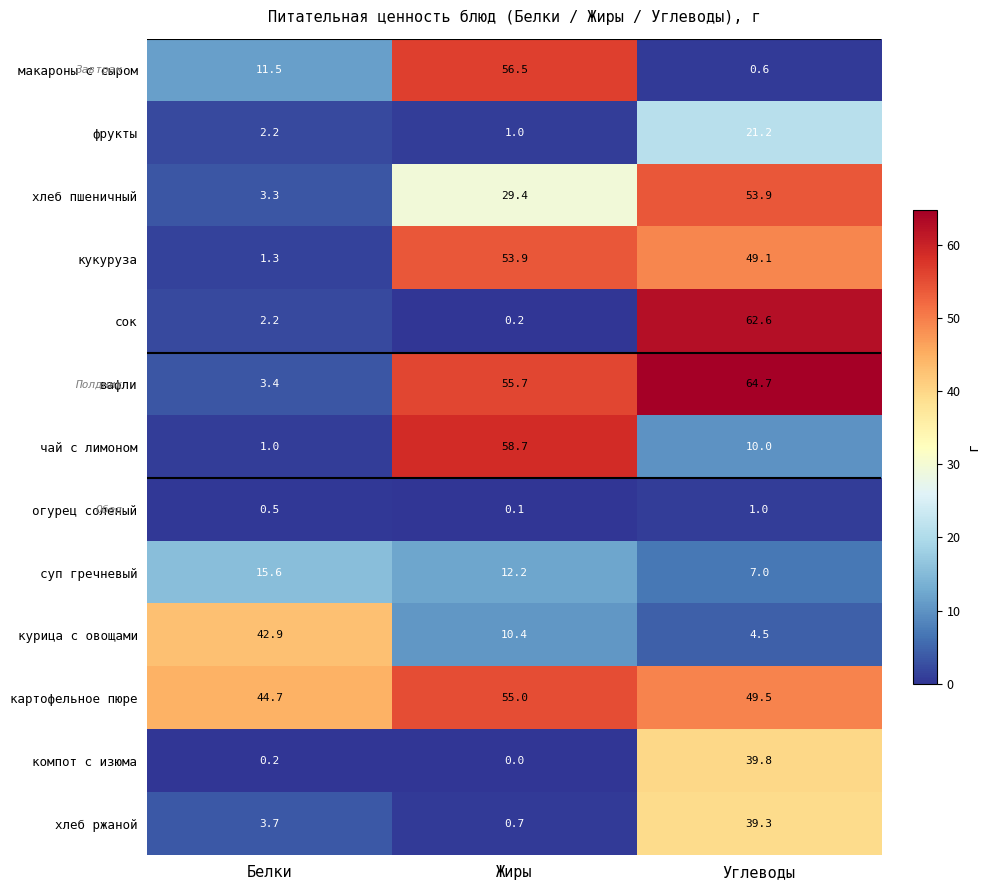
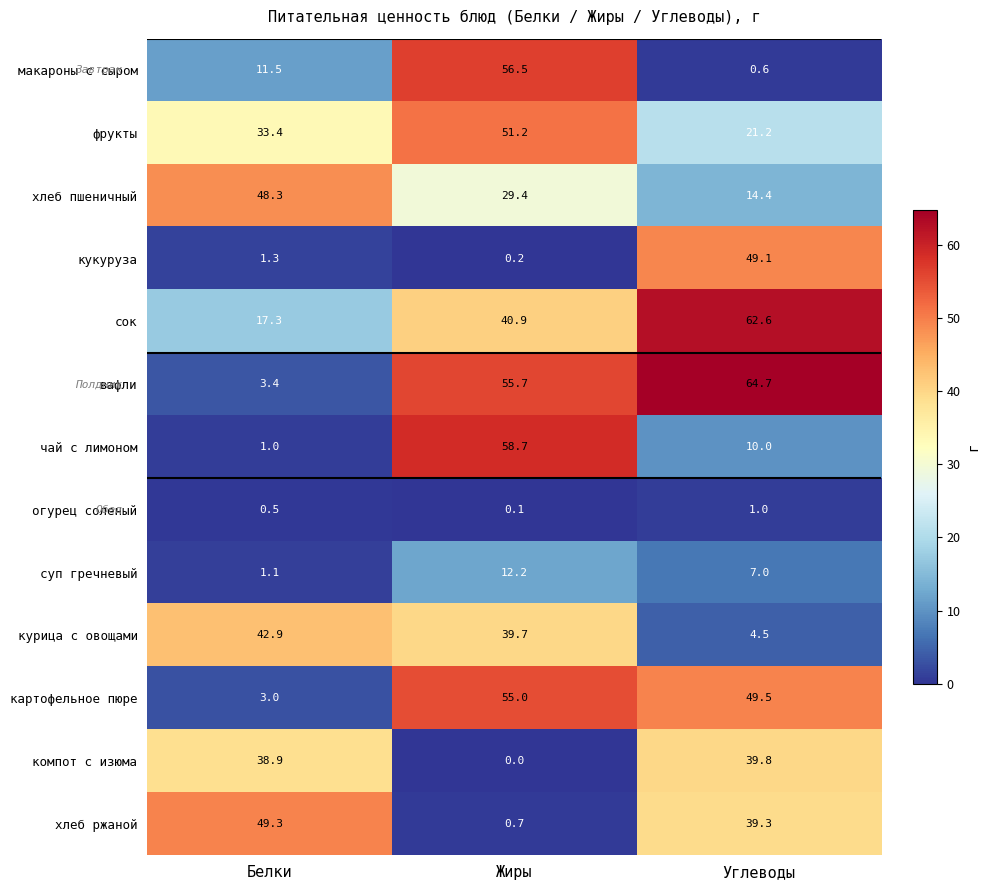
фрукты, Белки: 2.2 -> 33.4
фрукты, Жиры: 1.0 -> 51.2
хлеб пшеничный, Белки: 3.3 -> 48.3
хлеб пшеничный, Углеводы: 53.9 -> 14.4
кукуруза, Жиры: 53.9 -> 0.2
сок, Белки: 2.2 -> 17.3
сок, Жиры: 0.2 -> 40.9
суп гречневый, Белки: 15.6 -> 1.1
курица с овощами, Жиры: 10.4 -> 39.7
картофельное пюре, Белки: 44.7 -> 3.0
компот с изюма, Белки: 0.2 -> 38.9
хлеб ржаной, Белки: 3.7 -> 49.3
